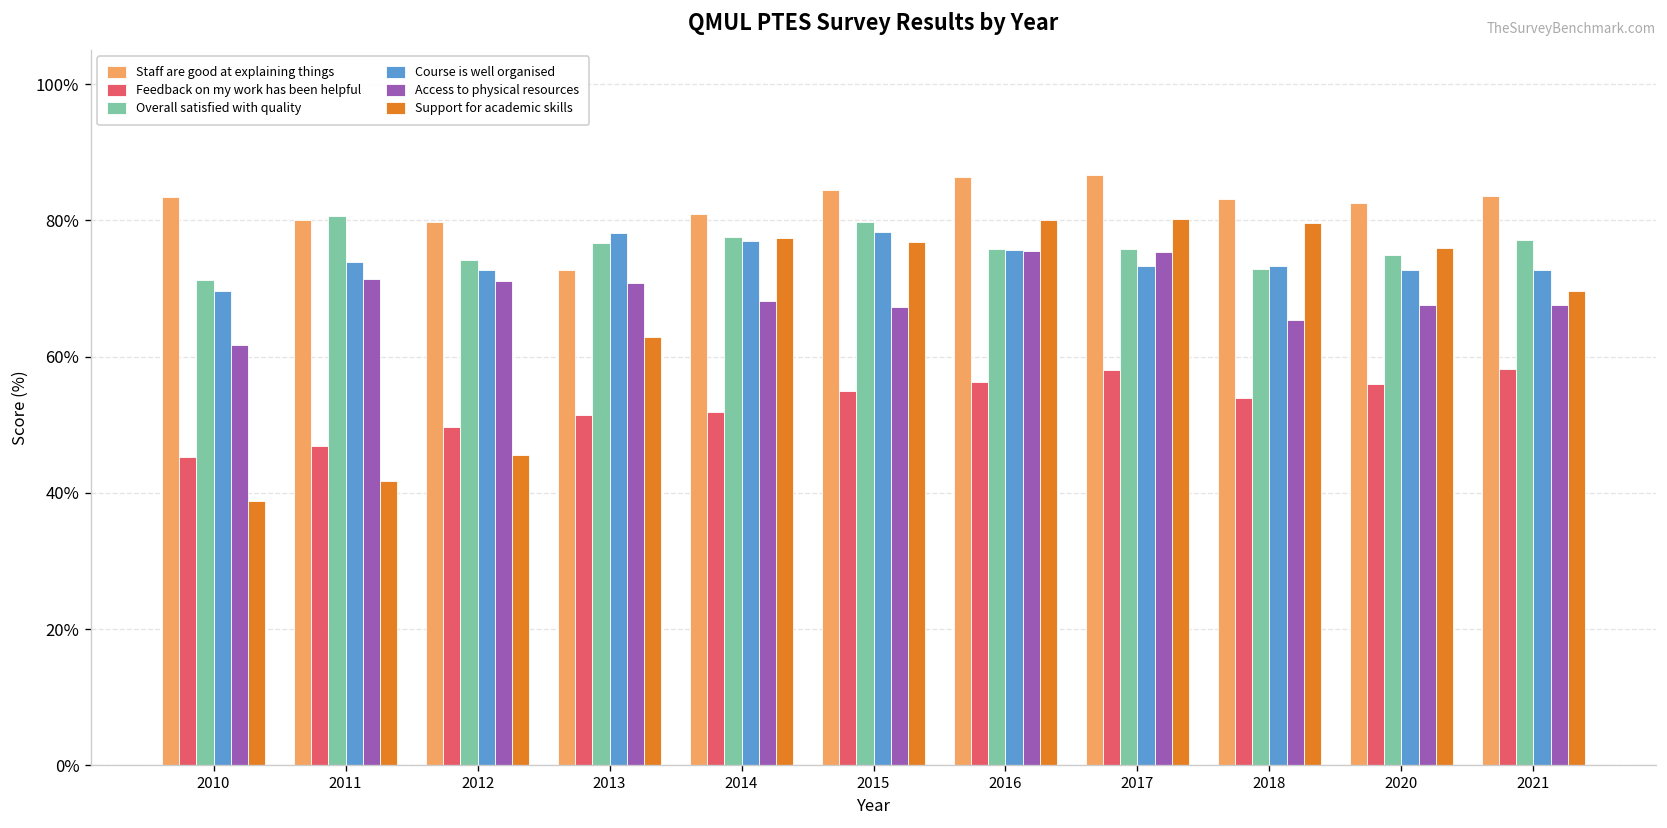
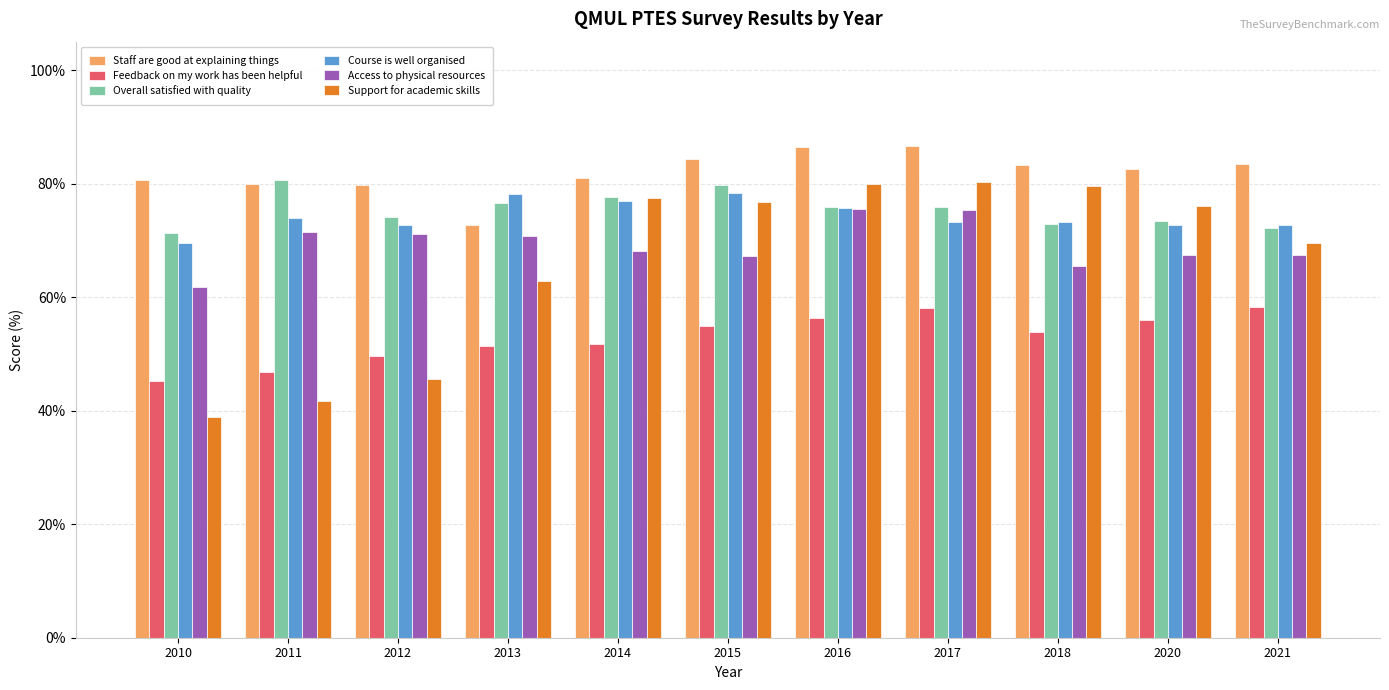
Staff are good at explaining things, 2010: 83% -> 81%
Overall satisfied with quality, 2020: 75% -> 73%
Overall satisfied with quality, 2021: 77% -> 72%
